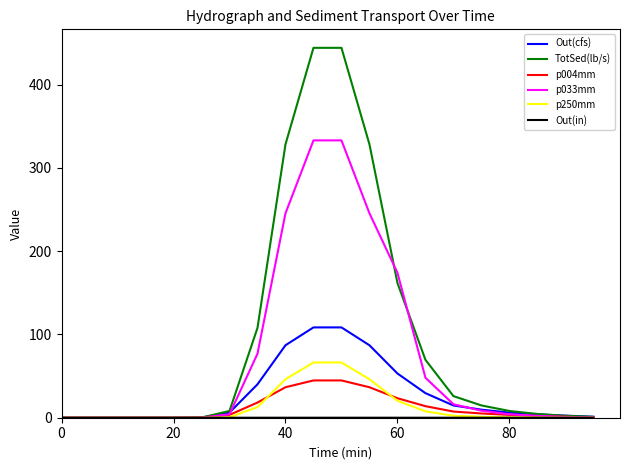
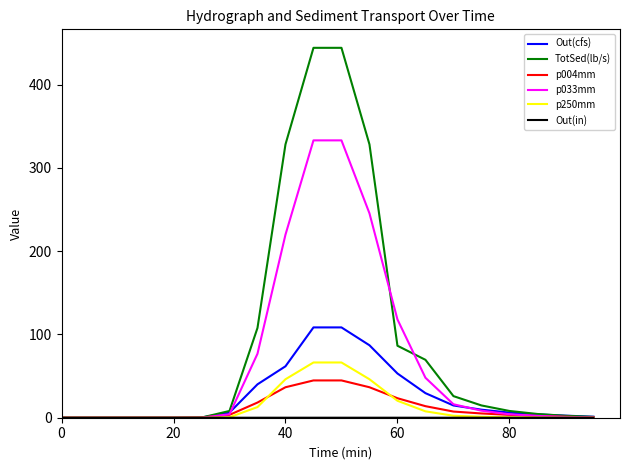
Out(cfs), 40: 90 -> 60
p033mm, 40: 250 -> 220
TotSed(lb/s), 60: 160 -> 90
p033mm, 60: 170 -> 120
